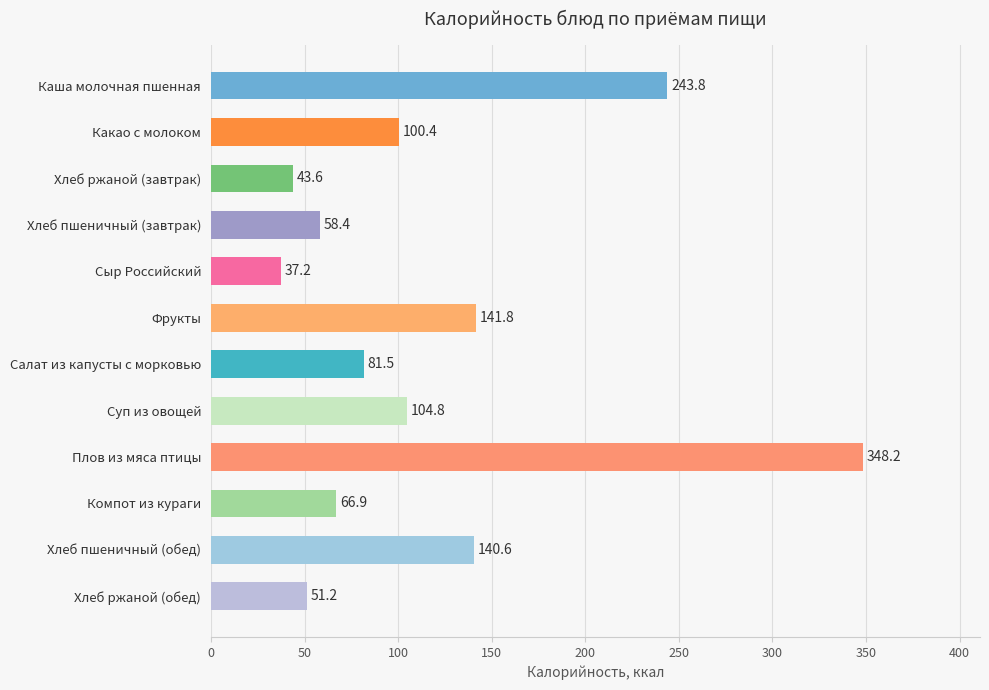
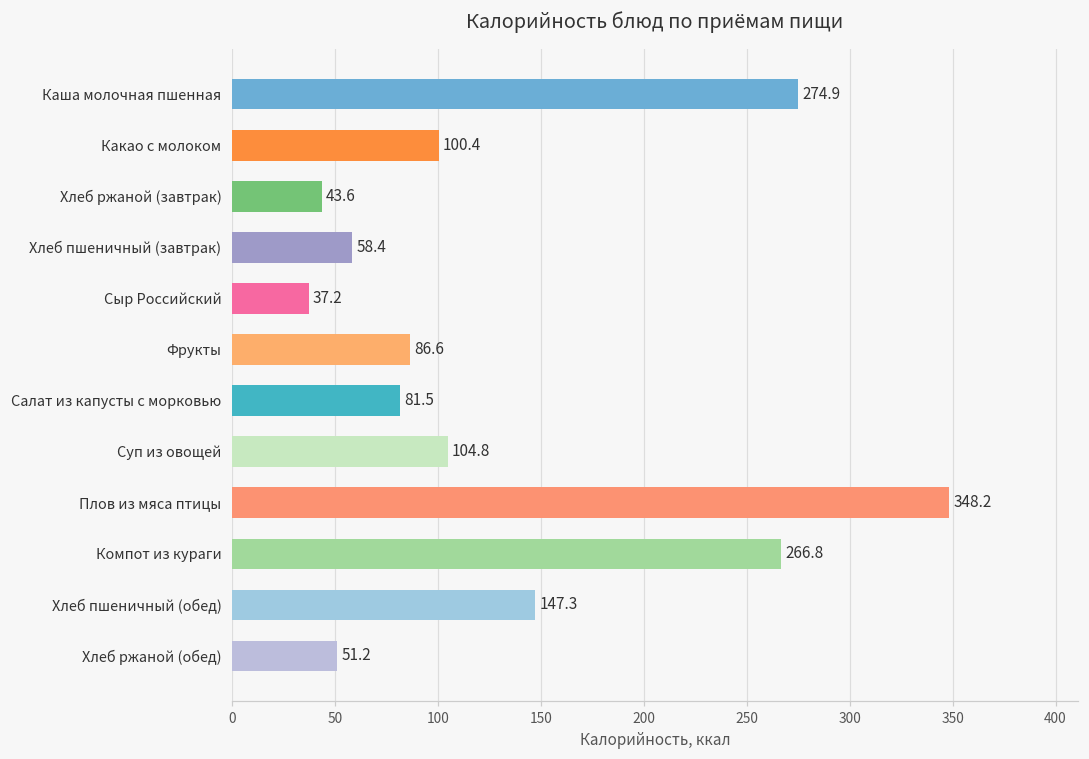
Каша молочная пшенная: 243.8 -> 274.9
Фрукты: 141.8 -> 86.6
Компот из кураги: 66.9 -> 266.8
Хлеб пшеничный (обед): 140.6 -> 147.3
